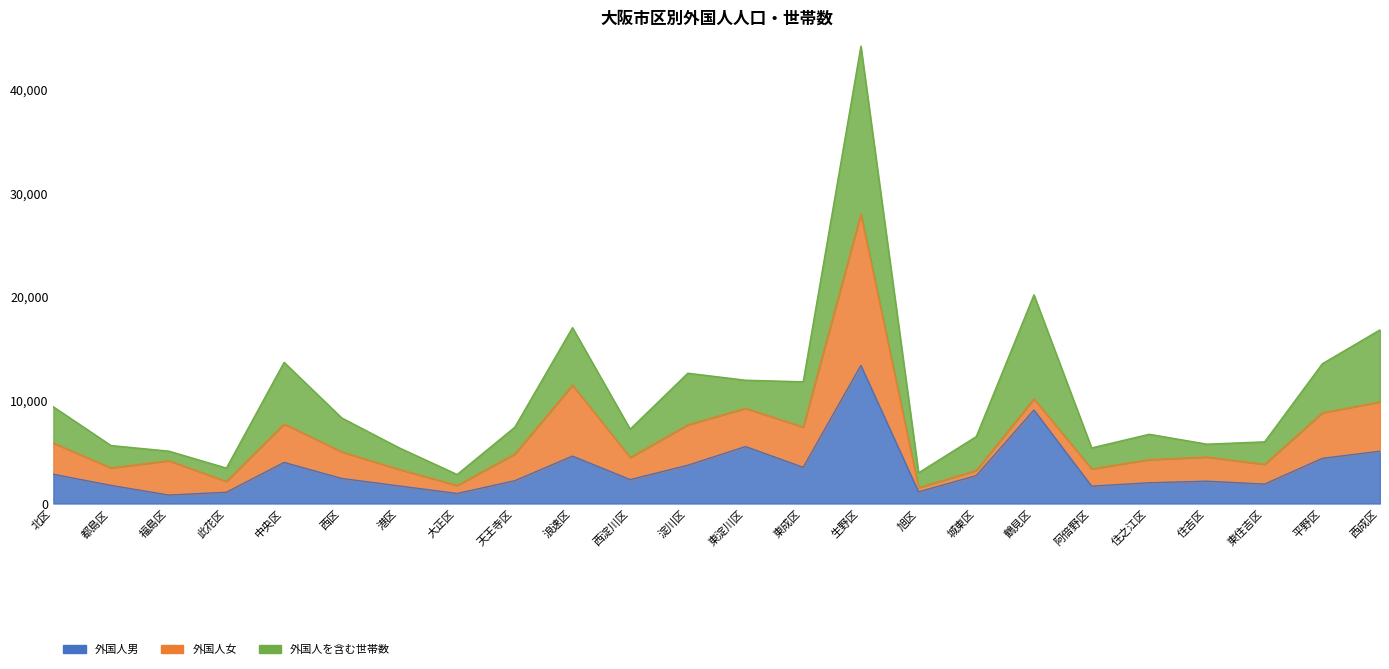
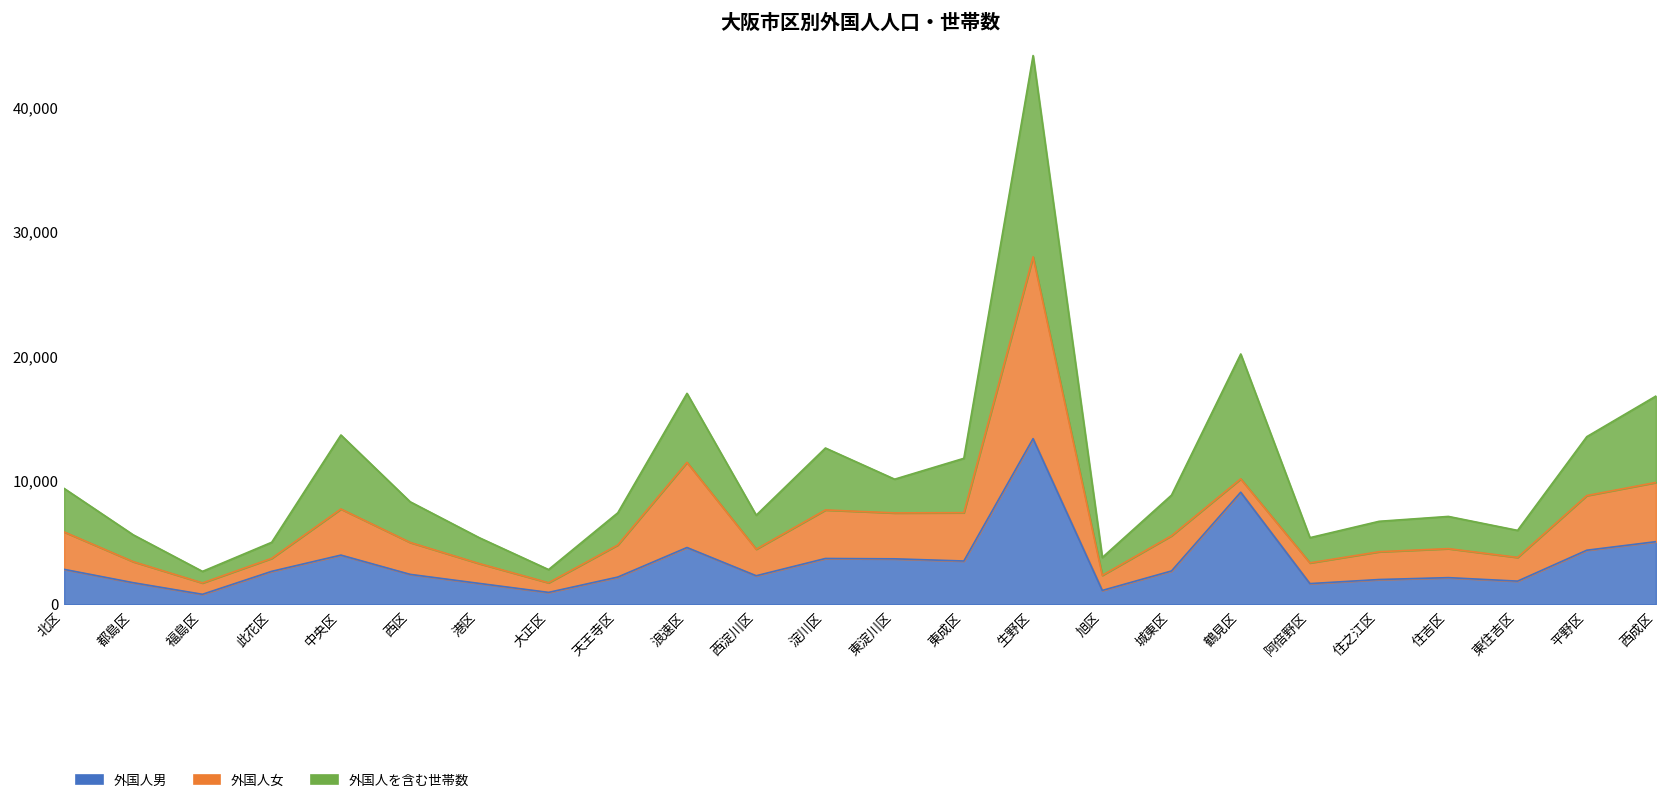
外国人女, 福島区: 3,300 -> 900
外国人男, 此花区: 1,100 -> 2,700
外国人男, 東淀川区: 5,500 -> 3,700
外国人女, 旭区: 400 -> 1,200
外国人女, 城東区: 500 -> 2,800
外国人を含む世帯数, 住吉区: 1,200 -> 2,600
